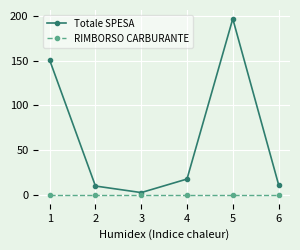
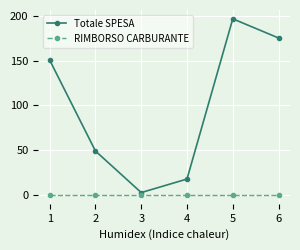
Totale SPESA, 2: 10 -> 50
Totale SPESA, 6: 10 -> 180
